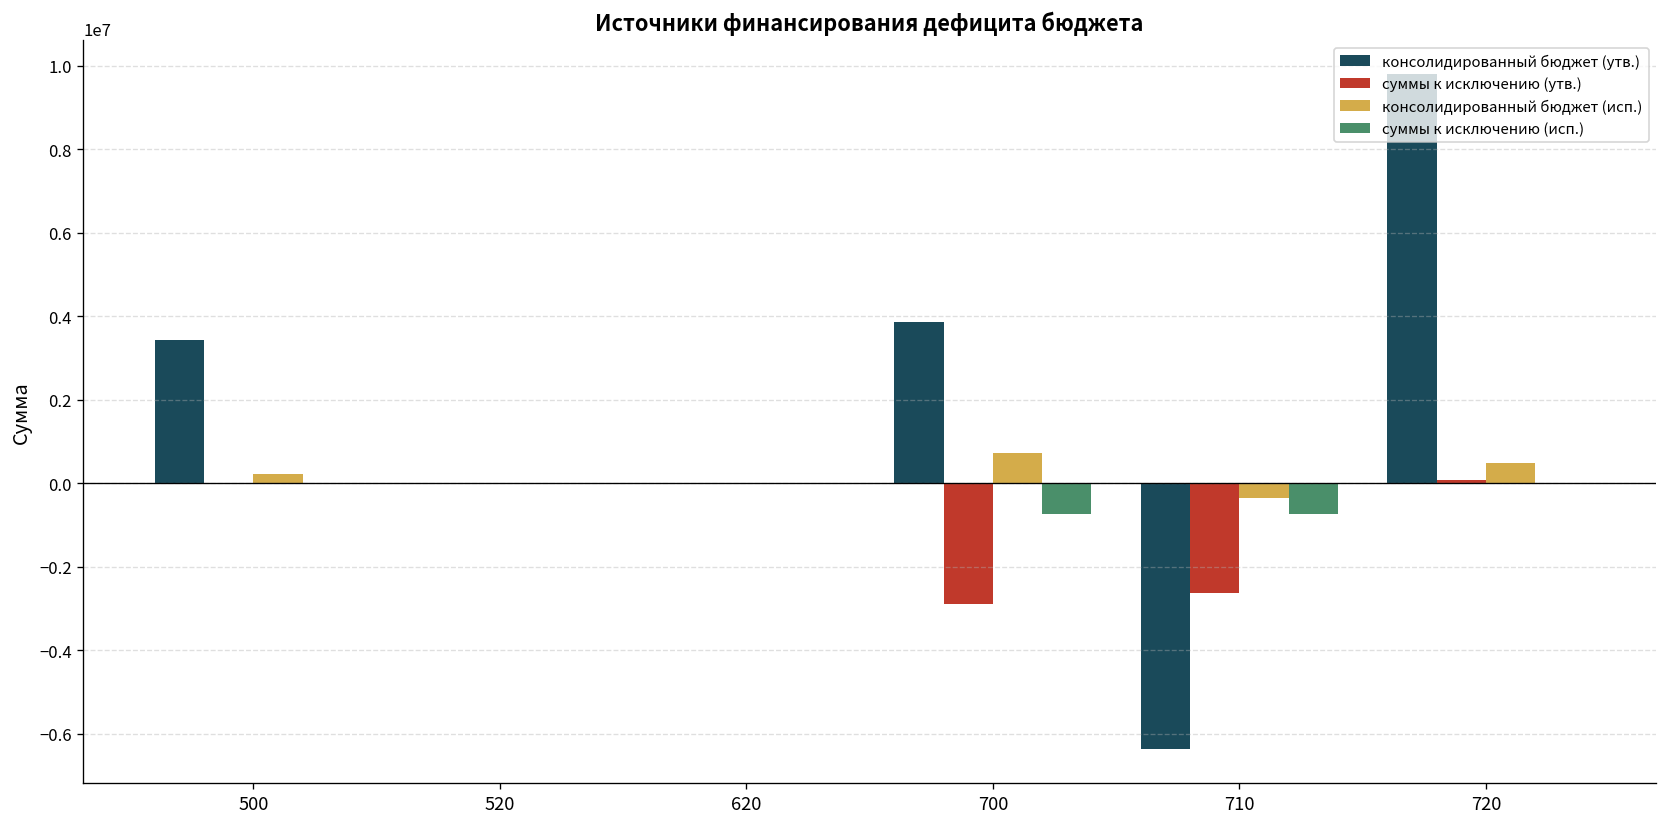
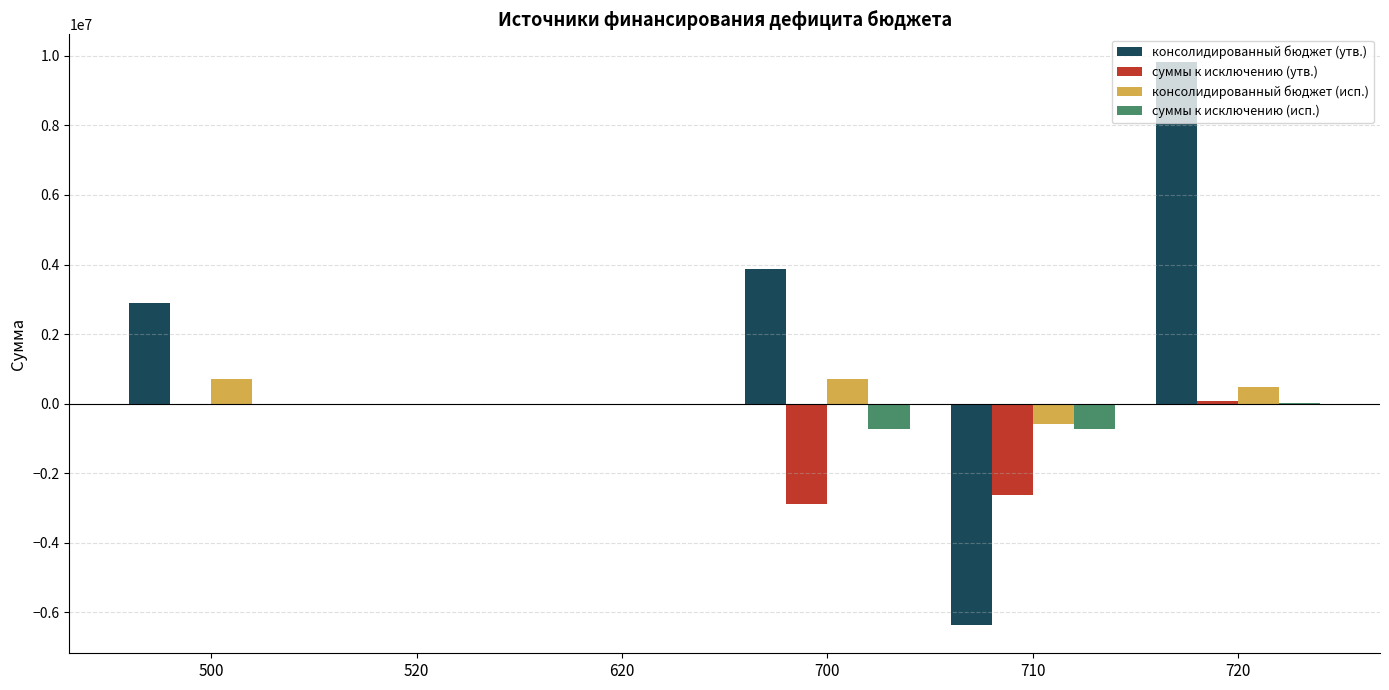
консолидированный бюджет (утв.), 500: 3400000 -> 2900000
консолидированный бюджет (исп.), 500: 200000 -> 700000
консолидированный бюджет (исп.), 710: -300000 -> -600000
